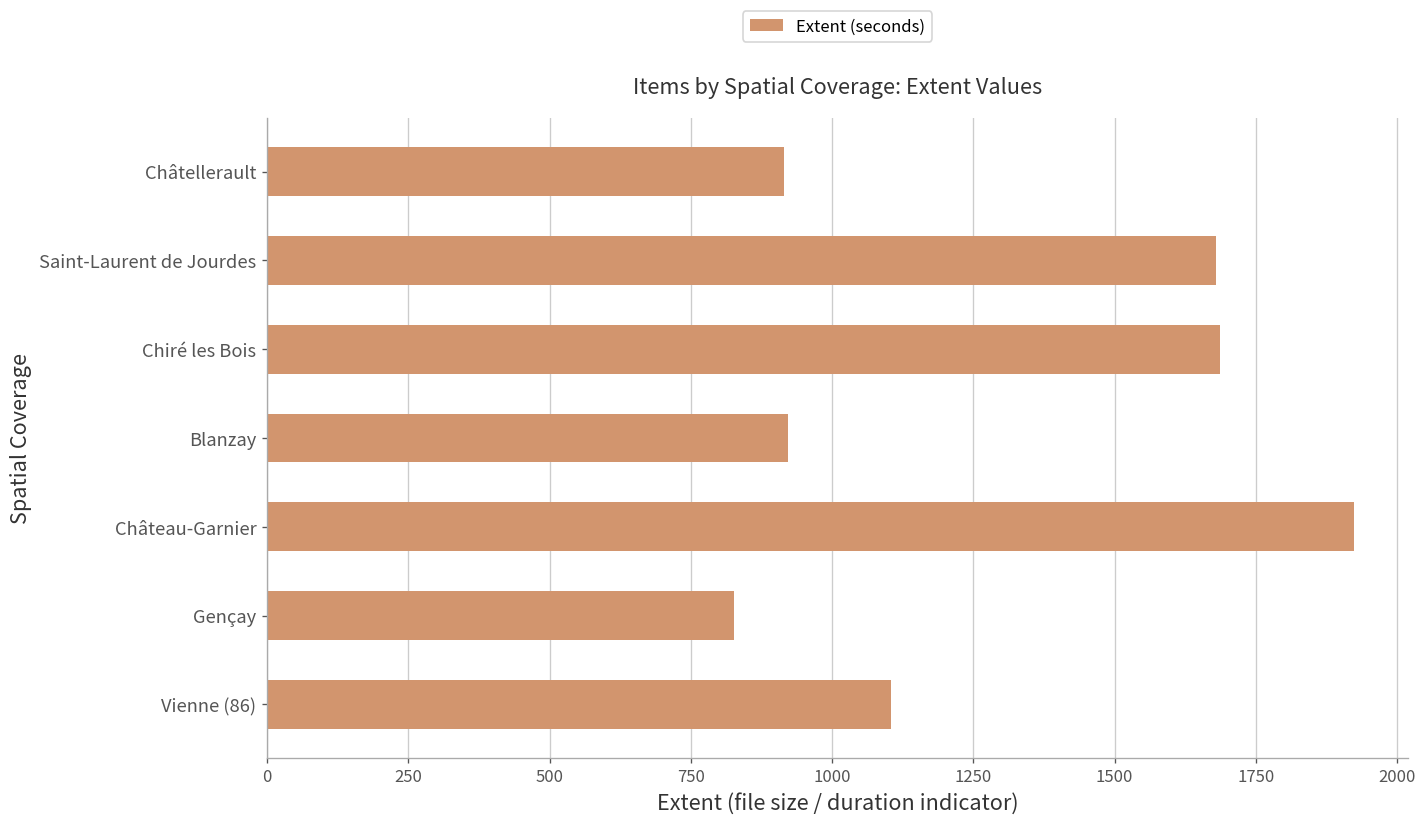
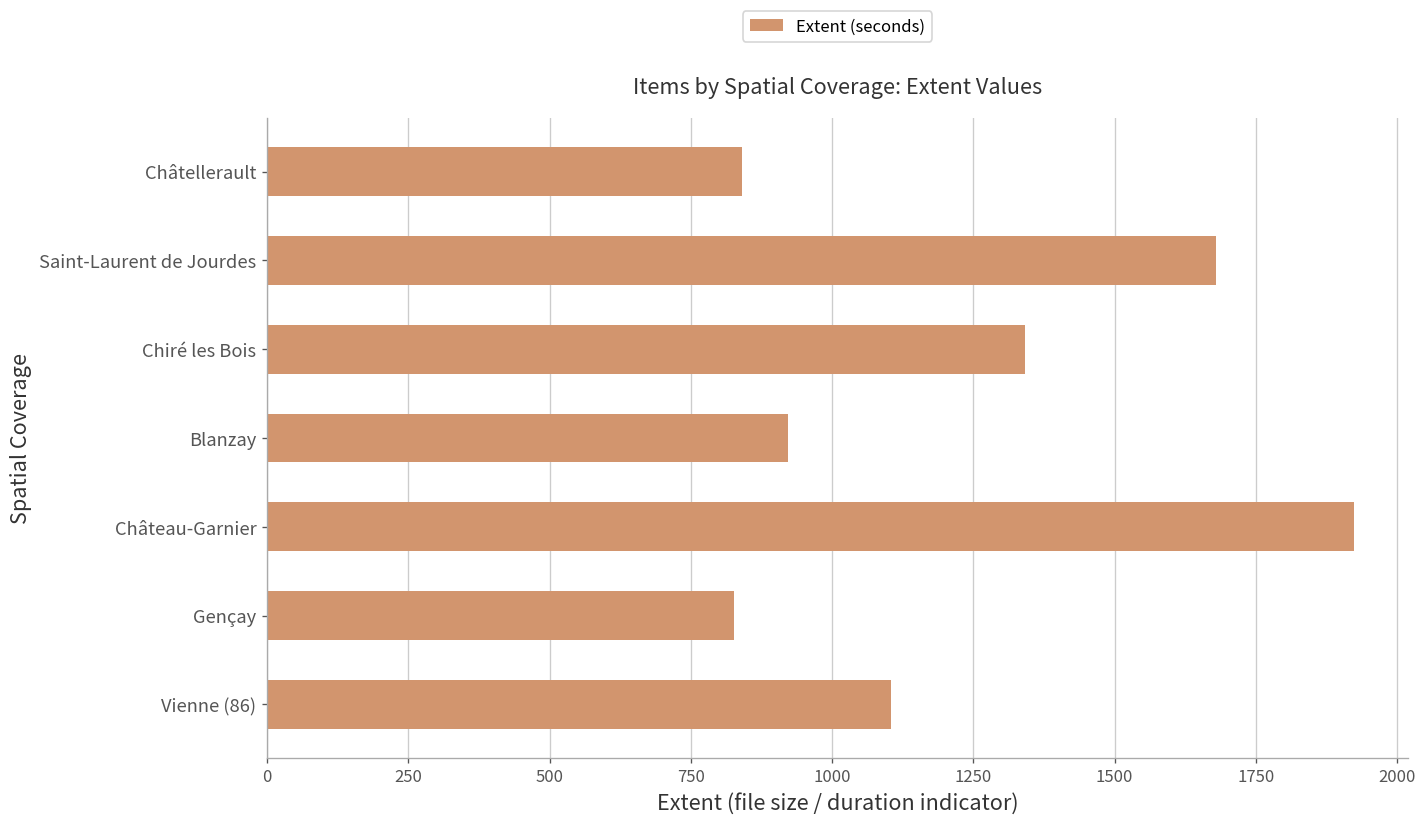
Châtellerault: 910 -> 840
Chiré les Bois: 1690 -> 1340
